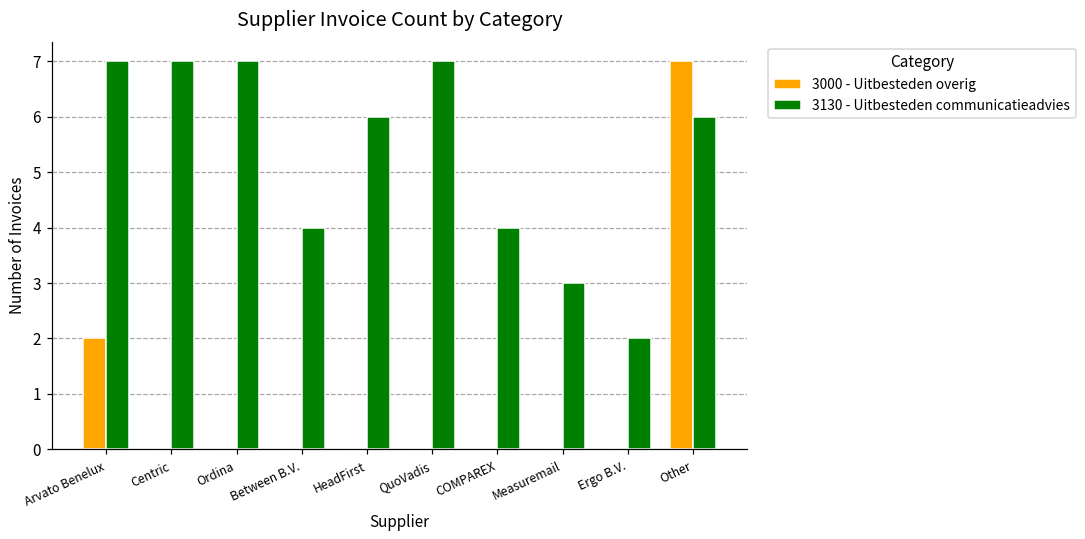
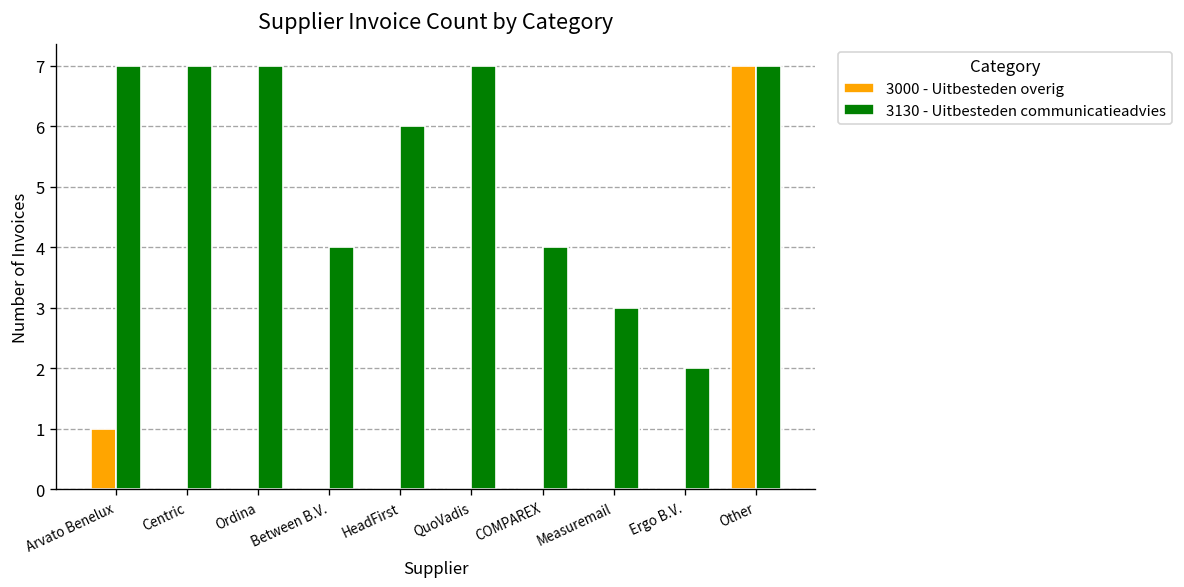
3000 - Uitbesteden overig, Arvato Benelux: 2 -> 1
3130 - Uitbesteden communicatieadvies, Other: 6 -> 7
